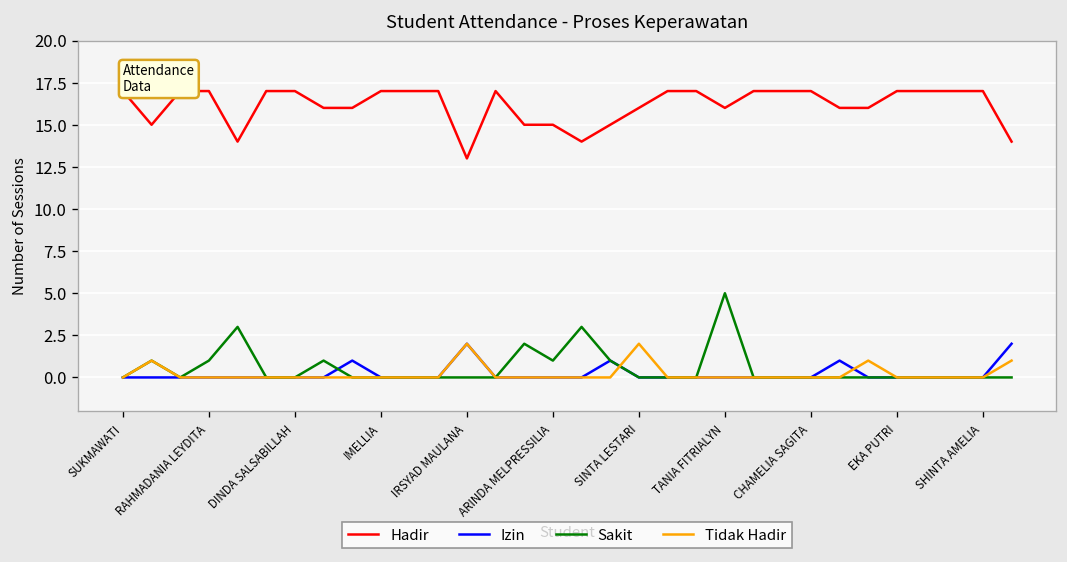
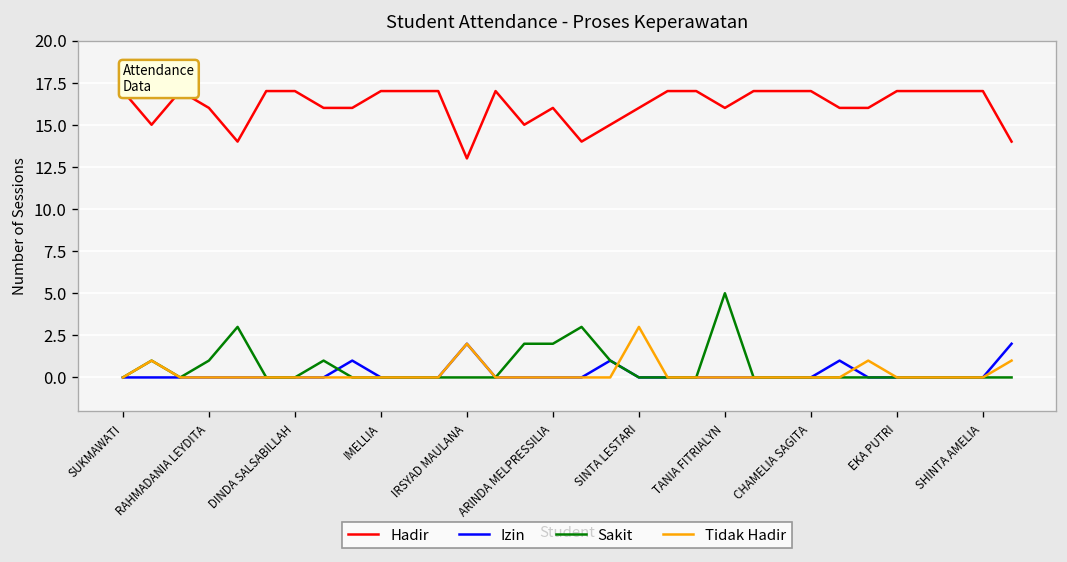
Hadir, RAHMADANIA LEYDITA: 17 -> 16
Hadir, ARINDA MELPRESSILIA: 15 -> 16
Sakit, ARINDA MELPRESSILIA: 1 -> 2
Tidak Hadir, SINTA LESTARI: 2 -> 3
